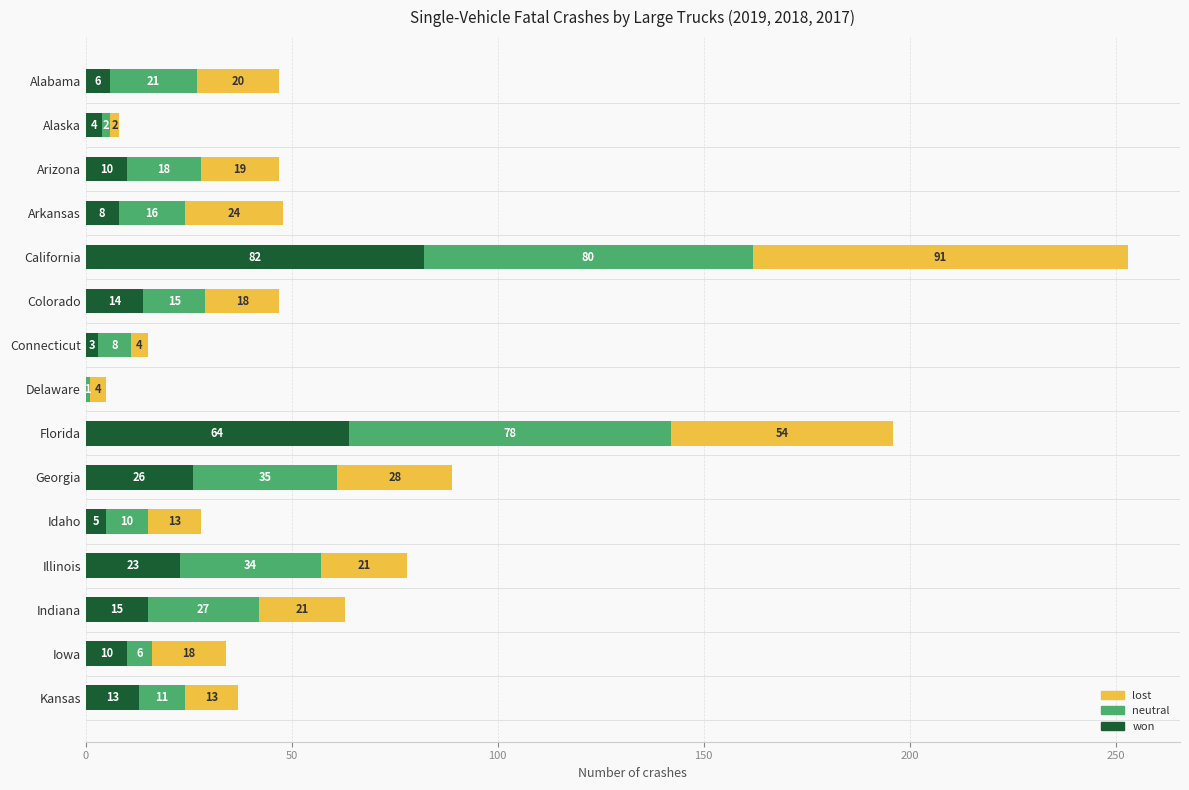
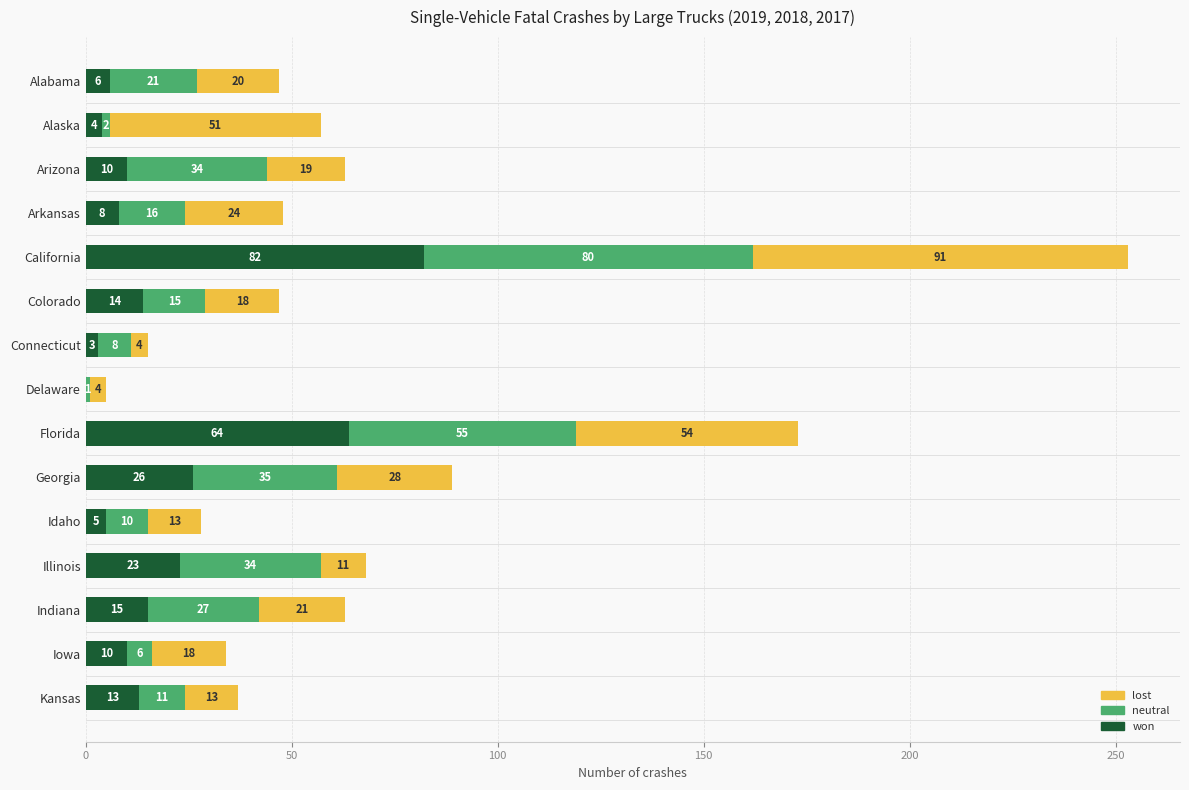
lost, Alaska: 2 -> 51
neutral, Arizona: 18 -> 34
neutral, Florida: 78 -> 55
lost, Illinois: 21 -> 11
